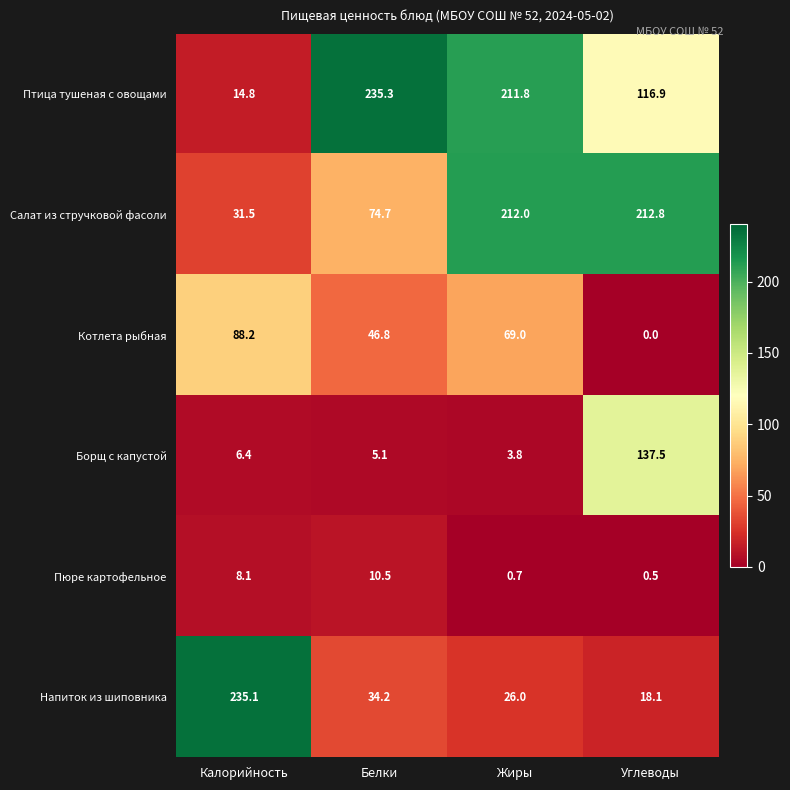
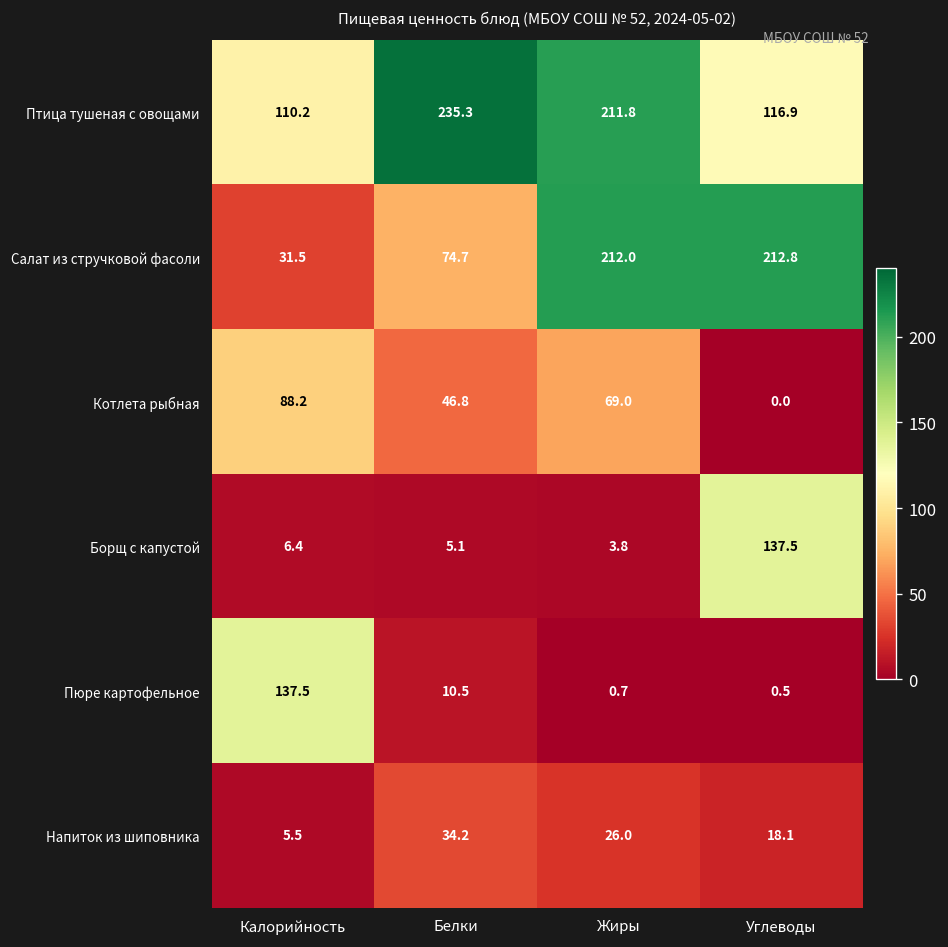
Птица тушеная с овощами, Калорийность: 14.8 -> 110.2
Пюре картофельное, Калорийность: 8.1 -> 137.5
Напиток из шиповника, Калорийность: 235.1 -> 5.5
